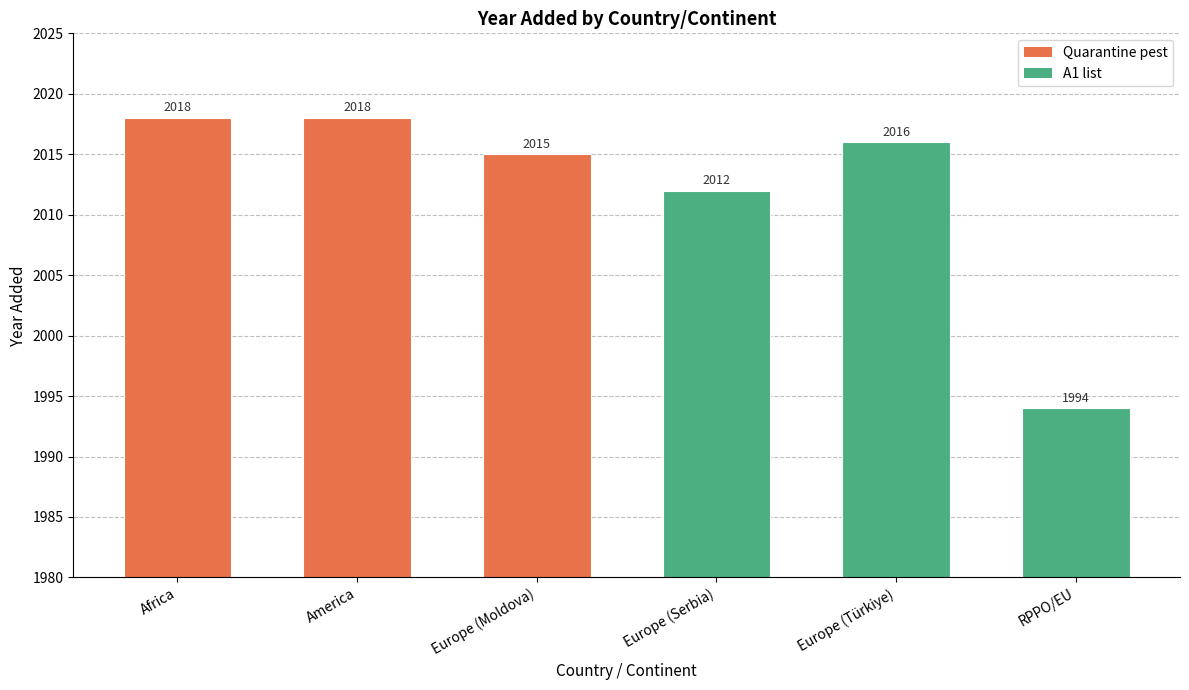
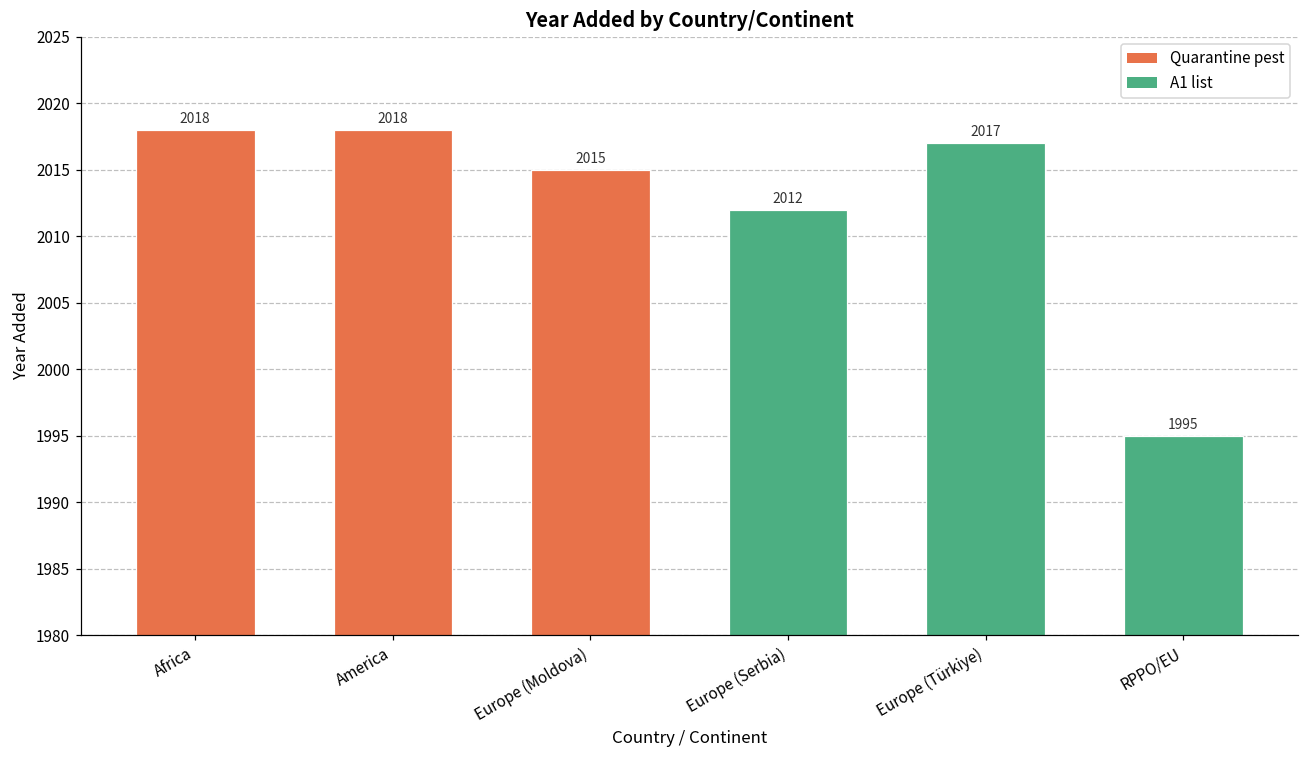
Europe (Türkiye): 2016 -> 2017
RPPO/EU: 1994 -> 1995
